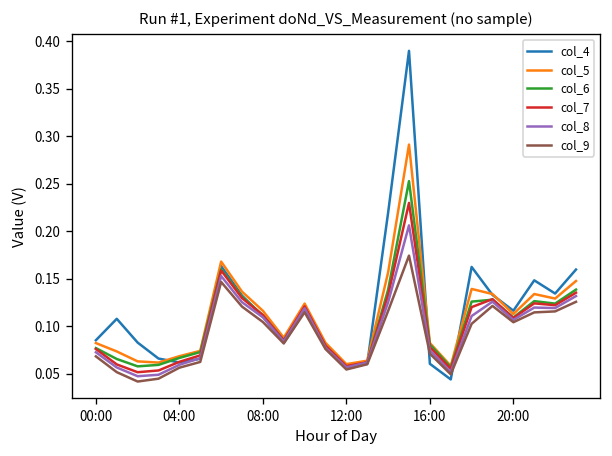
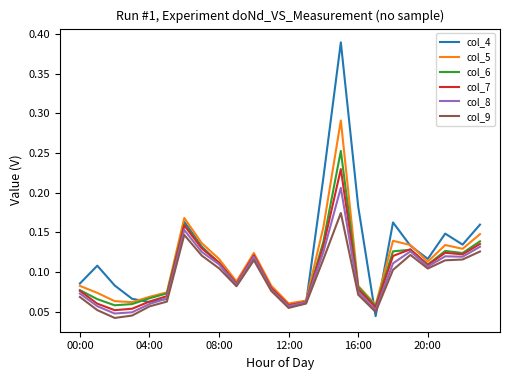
col_4, 16:00: 0.06 -> 0.18
